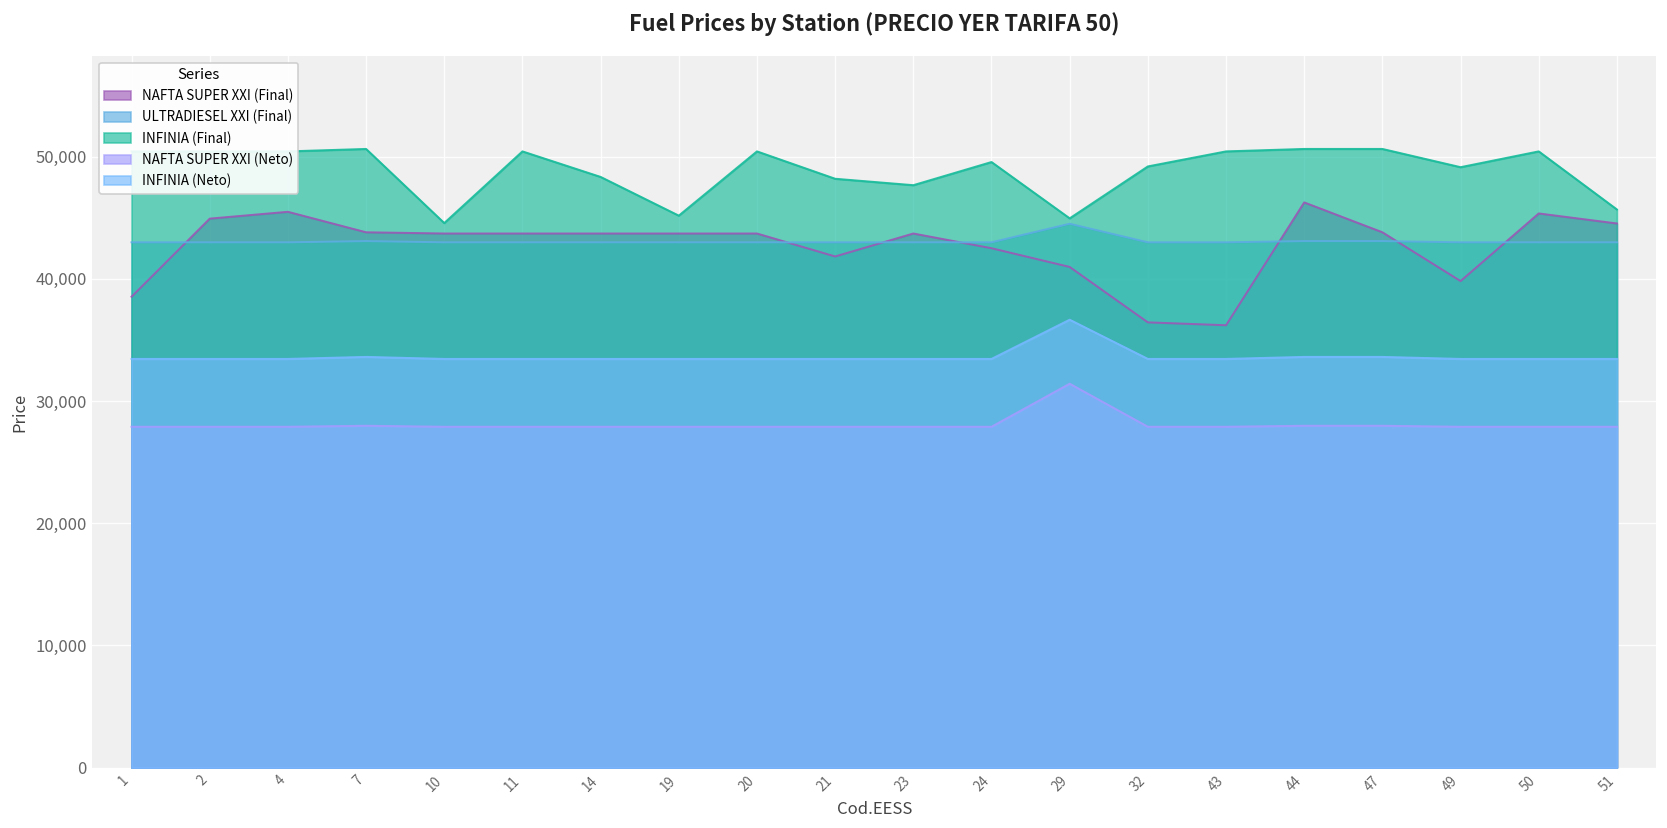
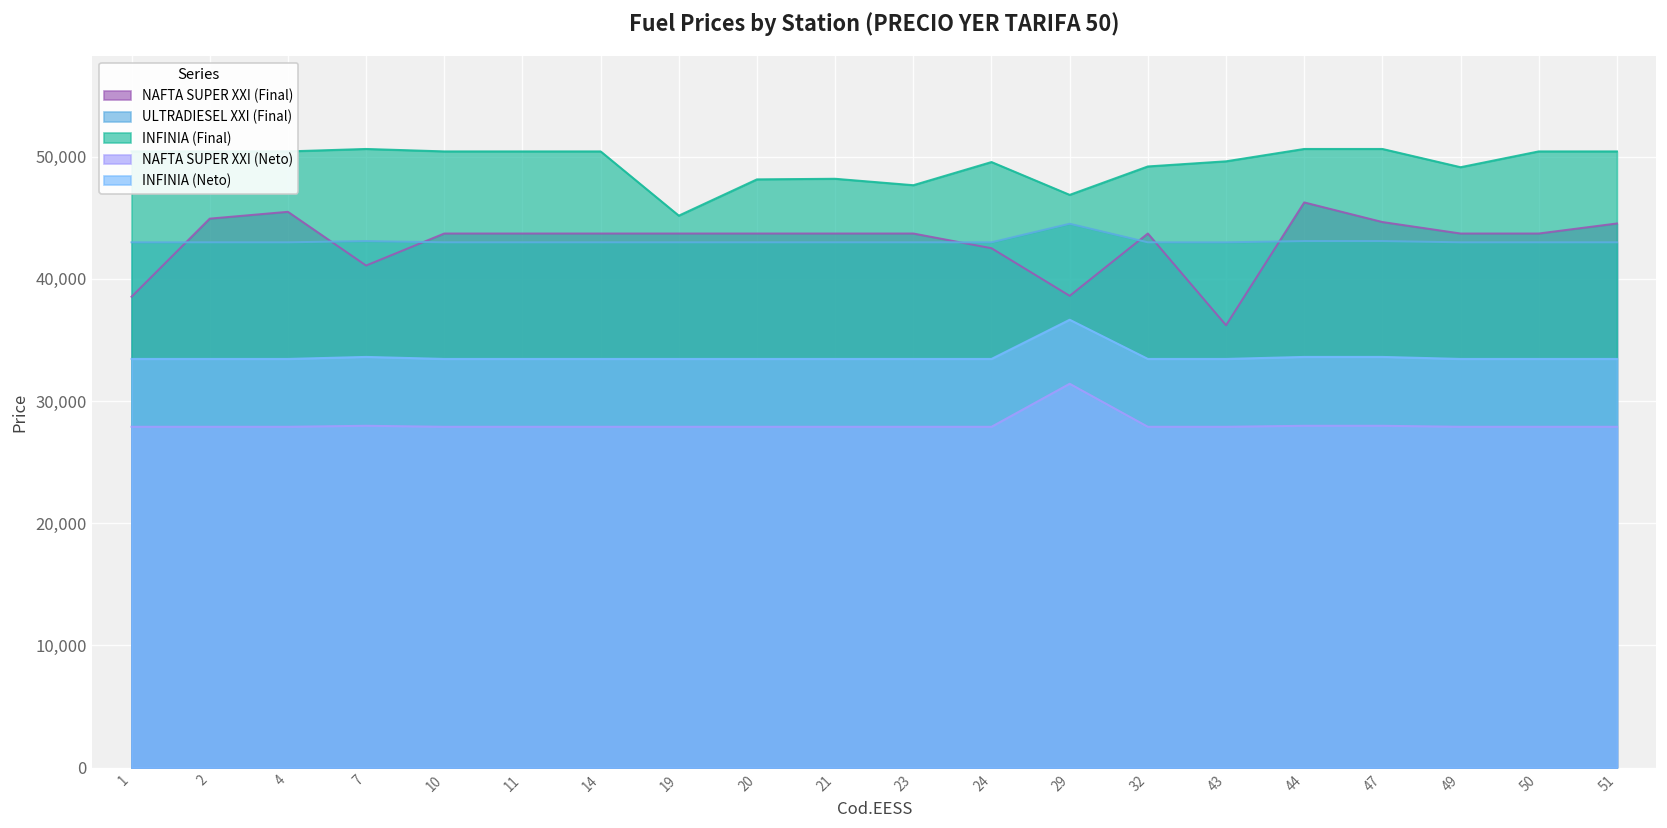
NAFTA SUPER XXI (Final), 7: 43,800 -> 41,100
INFINIA (Final), 10: 44,600 -> 50,400
INFINIA (Final), 14: 48,300 -> 50,400
INFINIA (Final), 20: 50,400 -> 48,100
NAFTA SUPER XXI (Final), 21: 41,800 -> 43,700
NAFTA SUPER XXI (Final), 29: 41,000 -> 38,600
INFINIA (Final), 29: 45,000 -> 46,900
NAFTA SUPER XXI (Final), 32: 36,400 -> 43,700
INFINIA (Final), 43: 50,400 -> 49,600
NAFTA SUPER XXI (Final), 47: 43,800 -> 44,600
NAFTA SUPER XXI (Final), 49: 39,800 -> 43,700
NAFTA SUPER XXI (Final), 50: 45,400 -> 43,700
INFINIA (Final), 51: 45,700 -> 50,400
